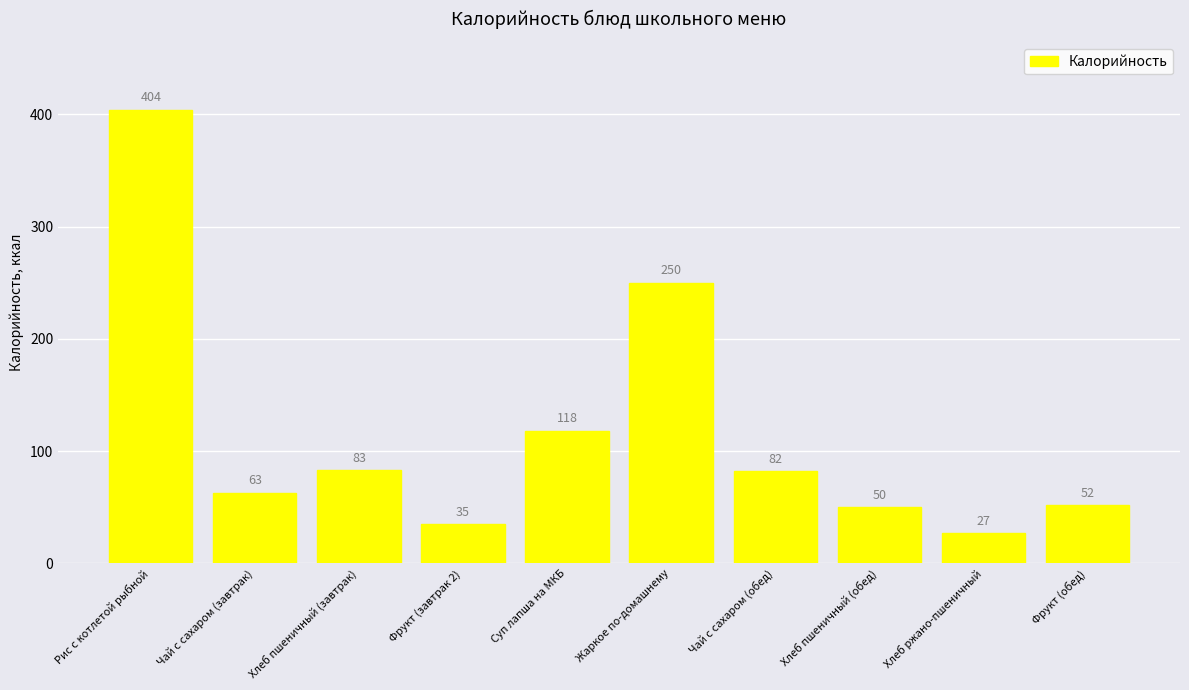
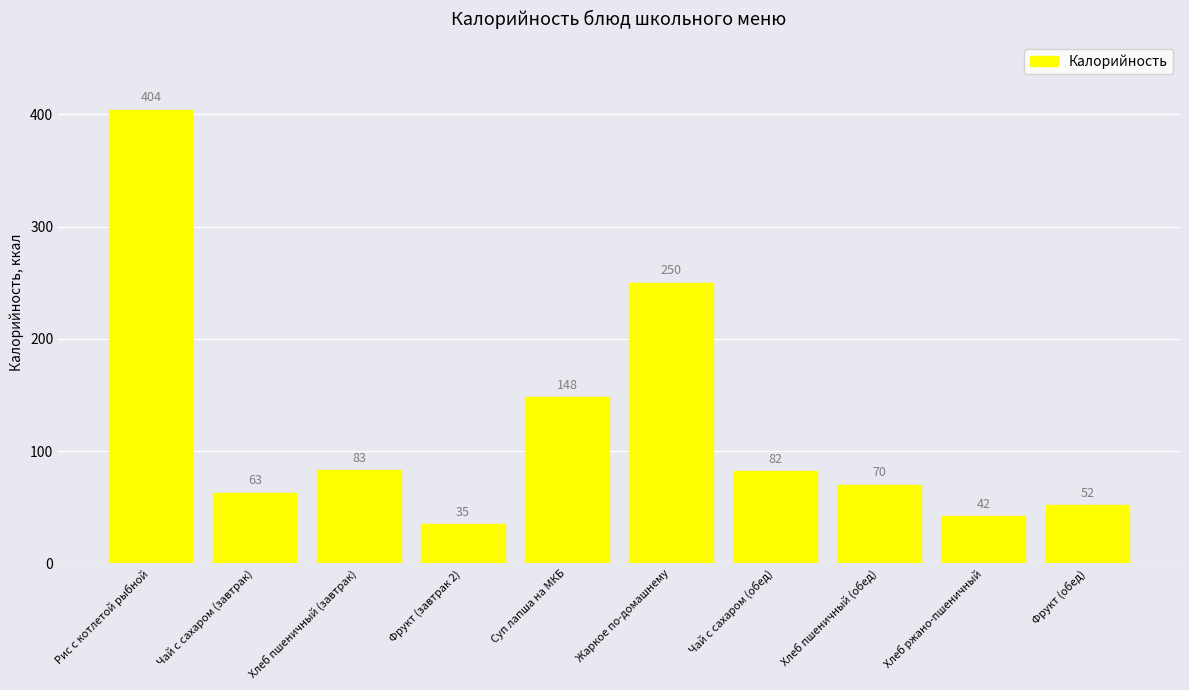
Суп лапша на МКБ: 118 -> 148
Хлеб пшеничный (обед): 50 -> 70
Хлеб ржано-пшеничный: 27 -> 42
